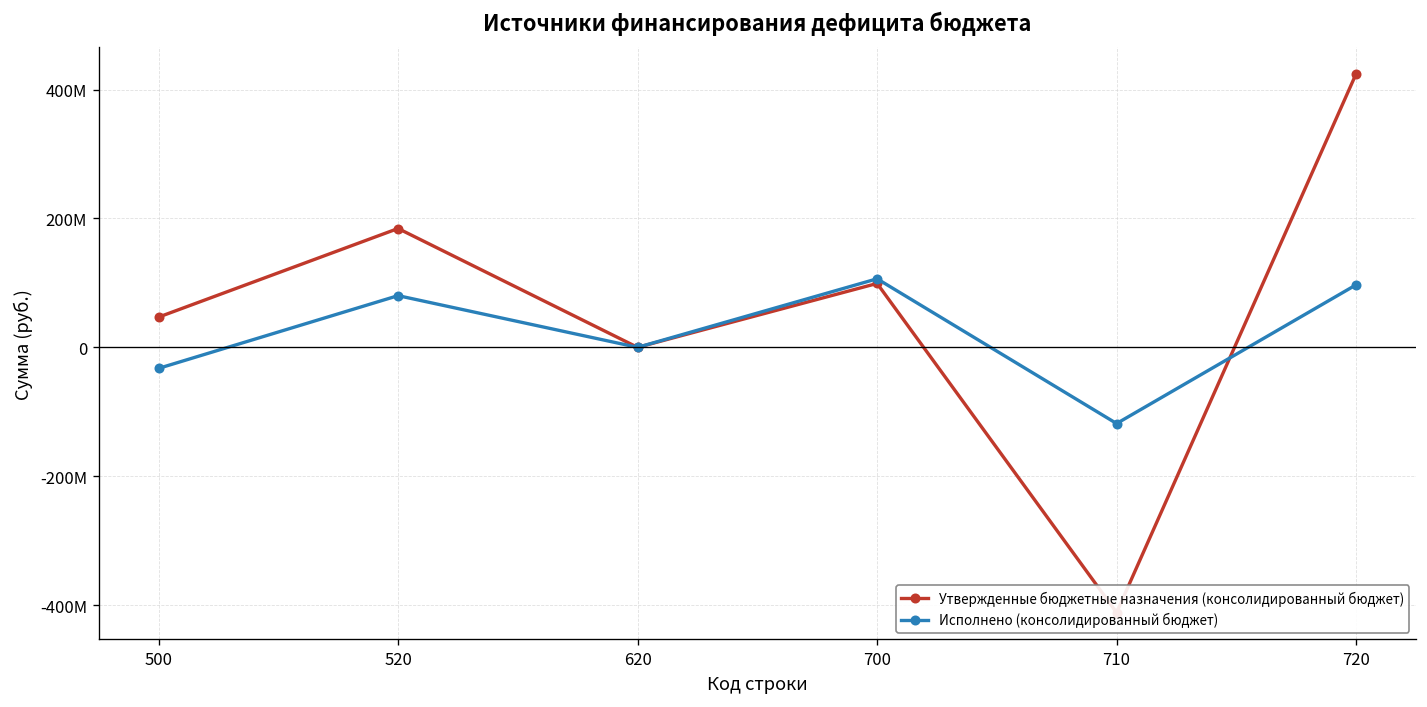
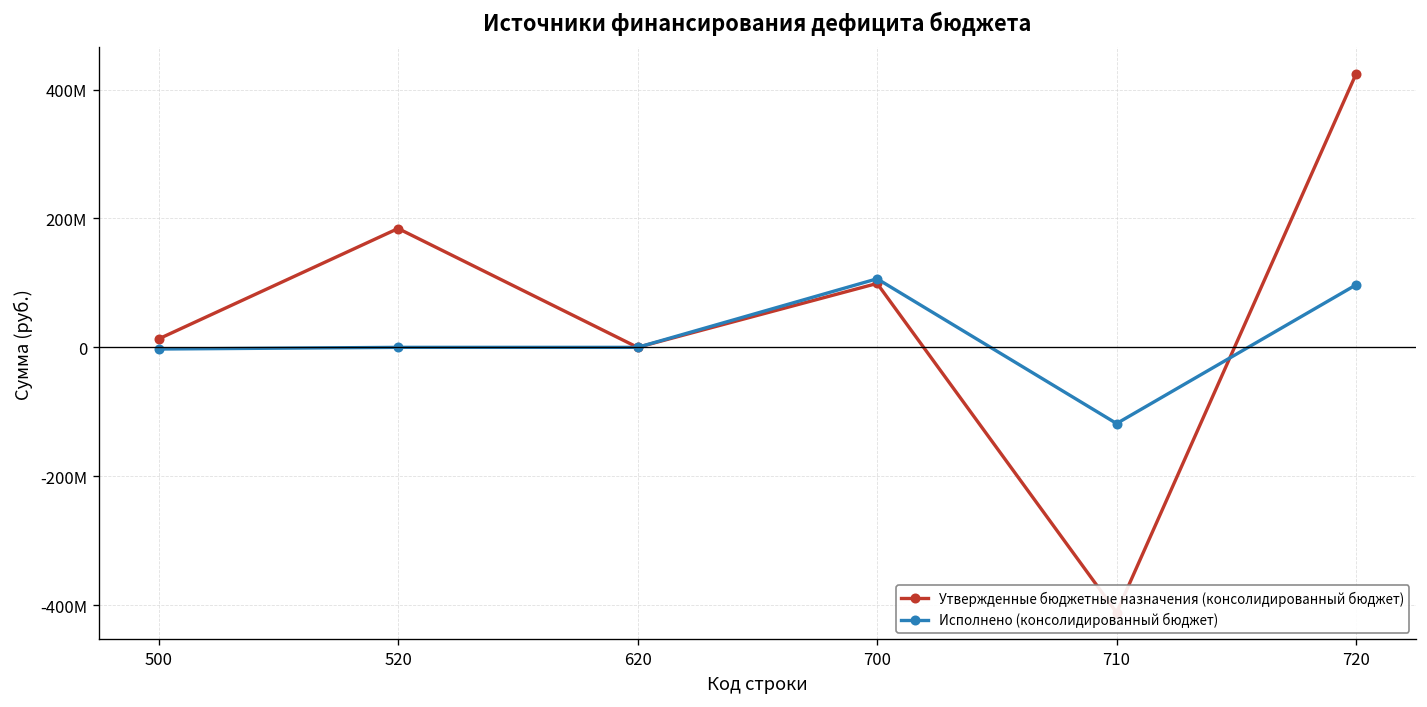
Утвержденные бюджетные назначения (консолидированный бюджет), 500: 50000000 -> 10000000
Исполнено (консолидированный бюджет), 500: -30000000 -> 0
Исполнено (консолидированный бюджет), 520: 80000000 -> 0
